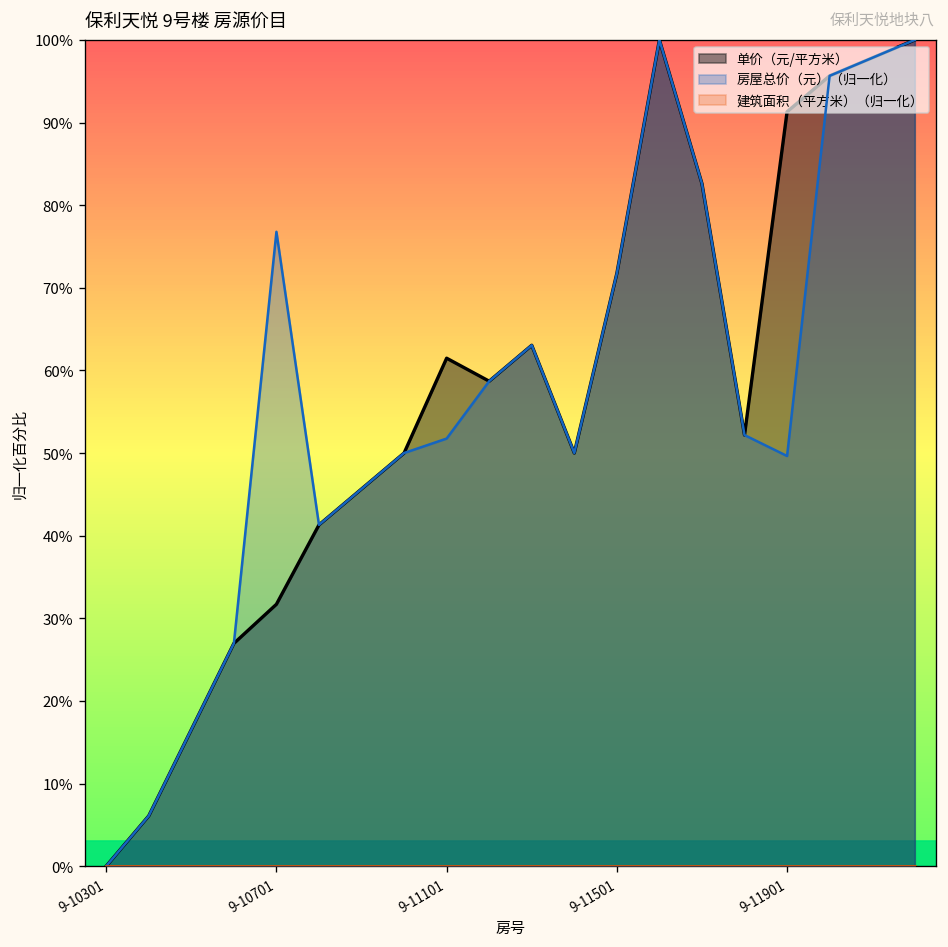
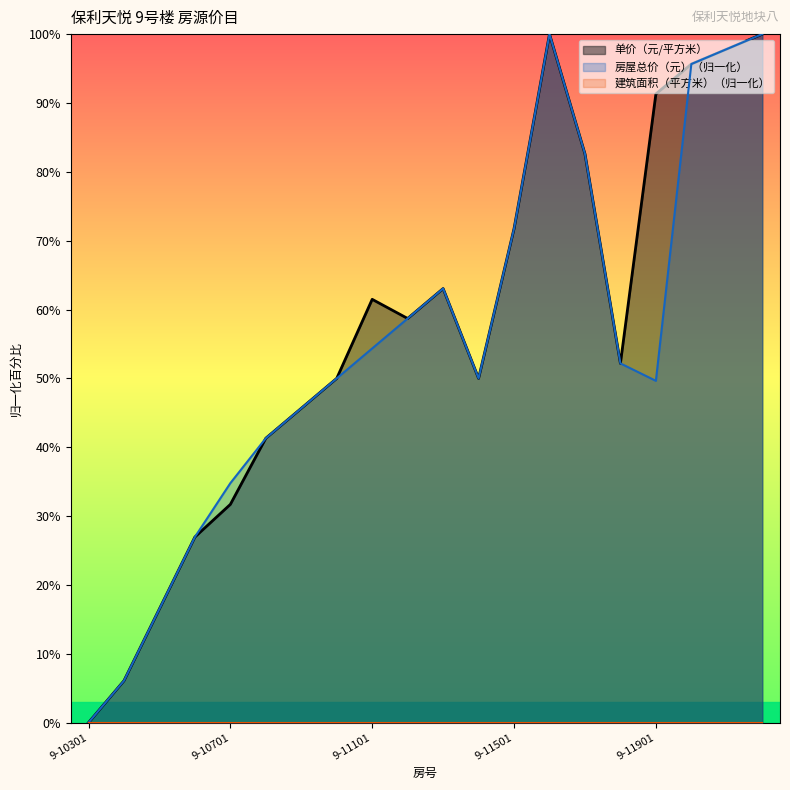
房屋总价（元）（归一化）, 9-10701: 77% -> 35%
房屋总价（元）（归一化）, 9-11101: 52% -> 54%
